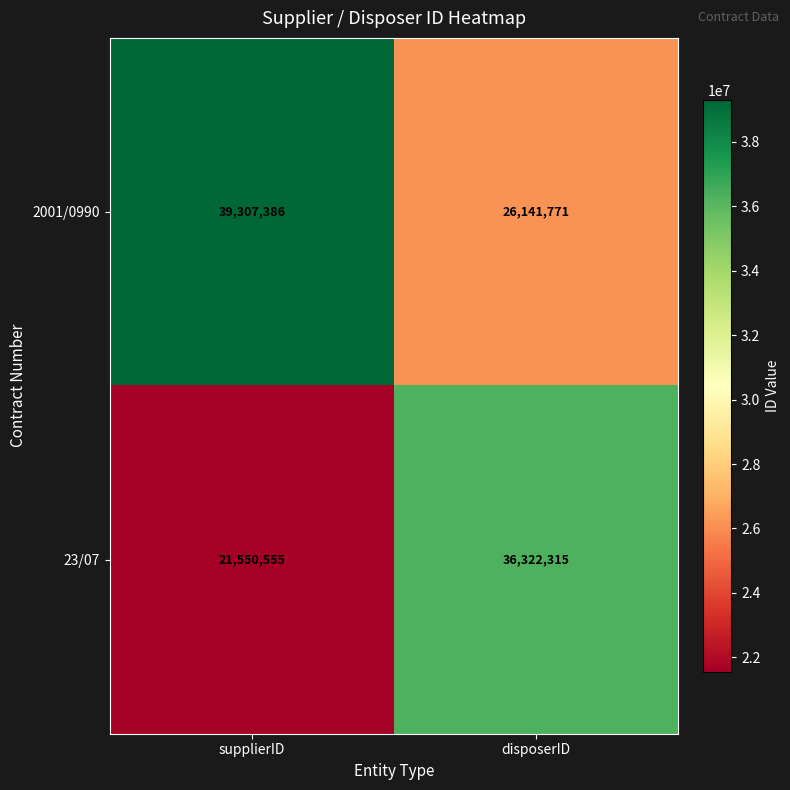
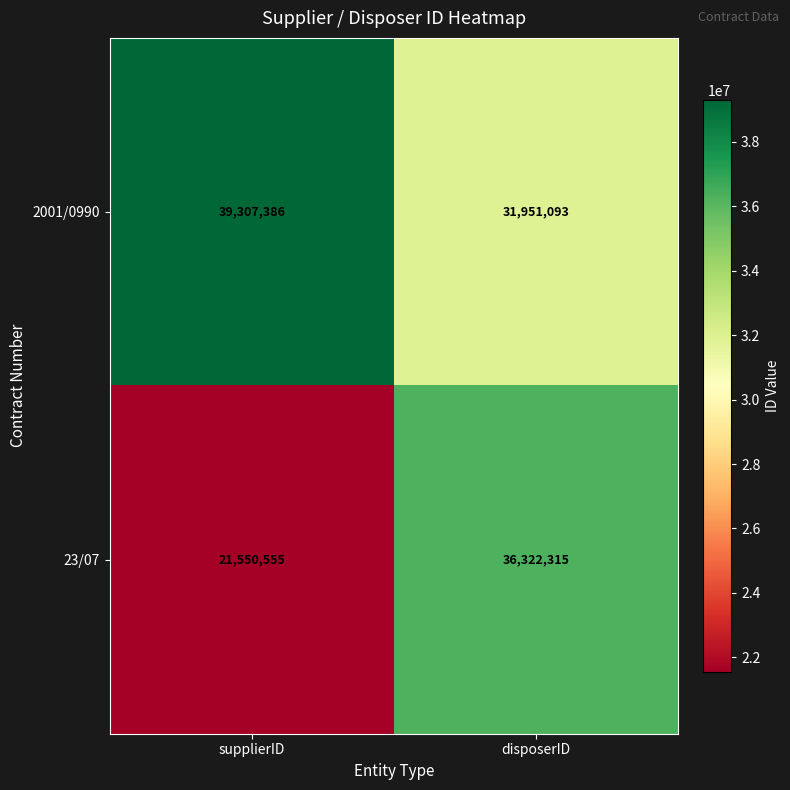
2001/0990, disposerID: 26,141,771 -> 31,951,093
